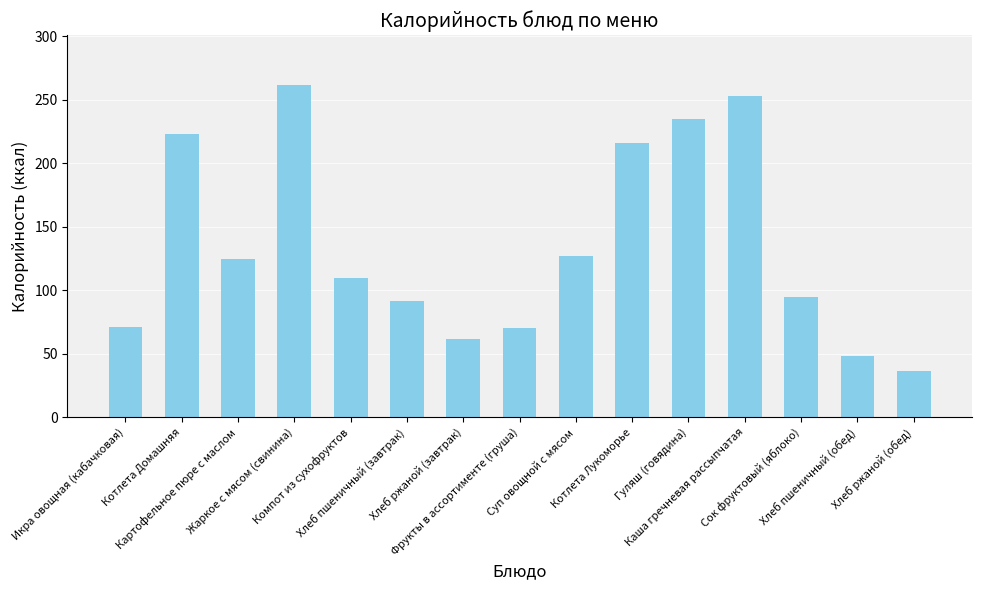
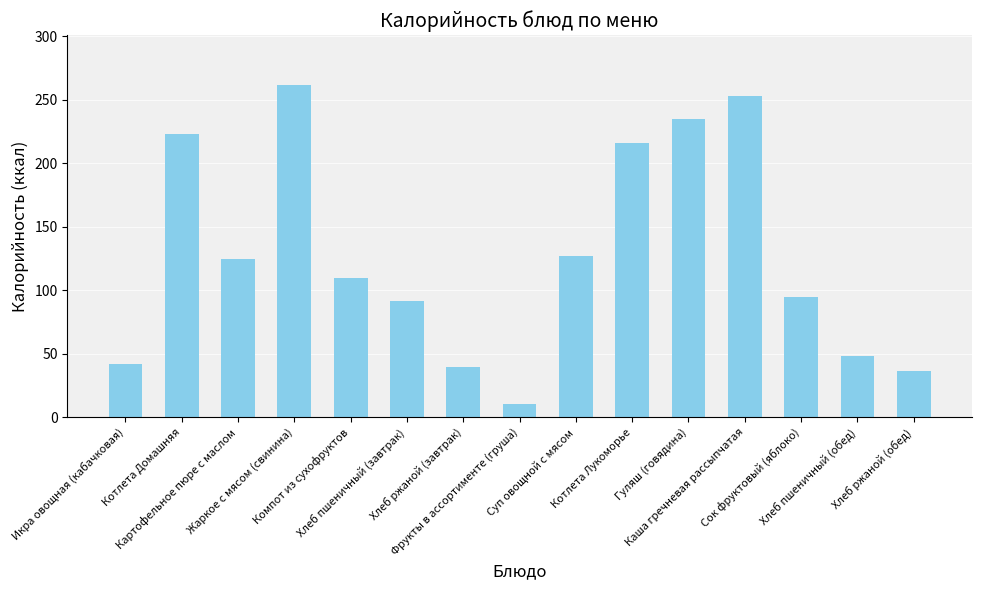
Икра овощная (кабачковая): 71 -> 42
Хлеб ржаной (завтрак): 61 -> 40
Фрукты в ассортименте (груша): 71 -> 11
